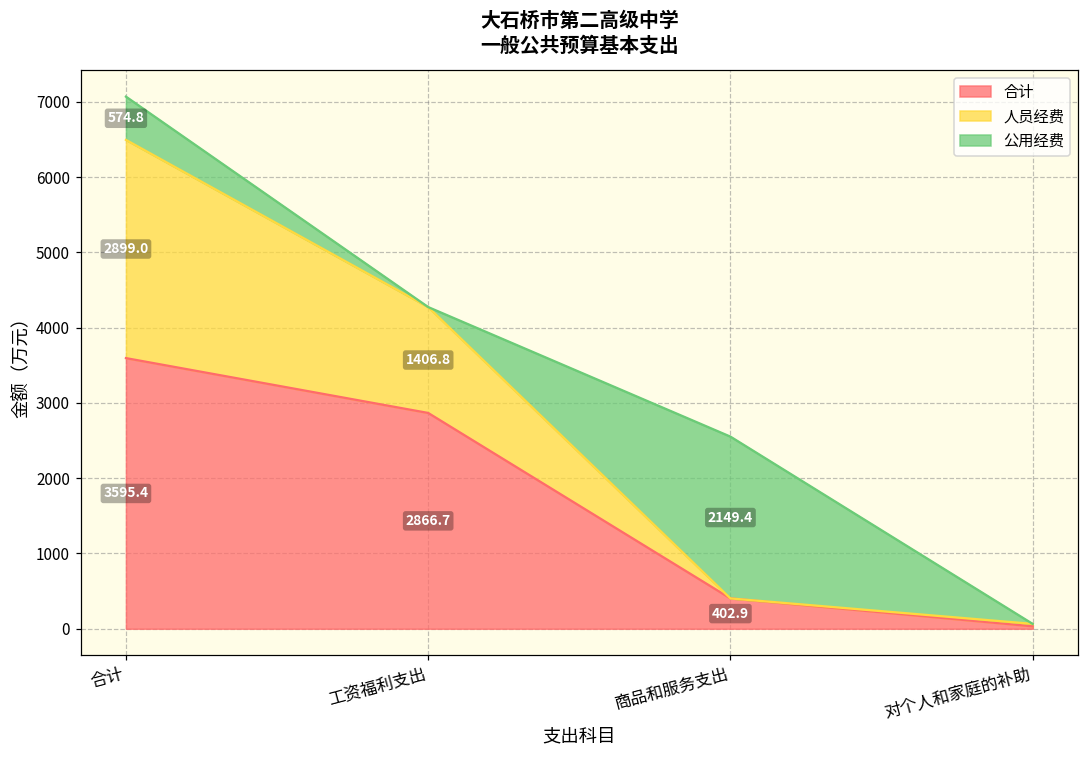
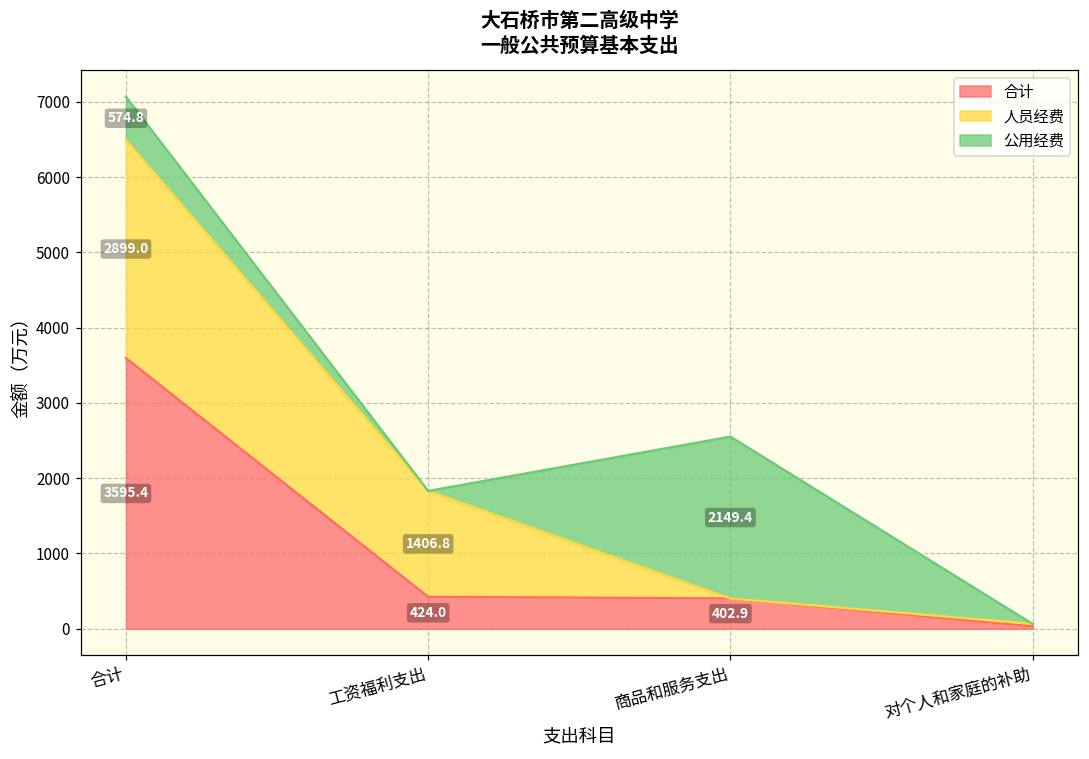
合计, 工资福利支出: 2866.7 -> 424.0
